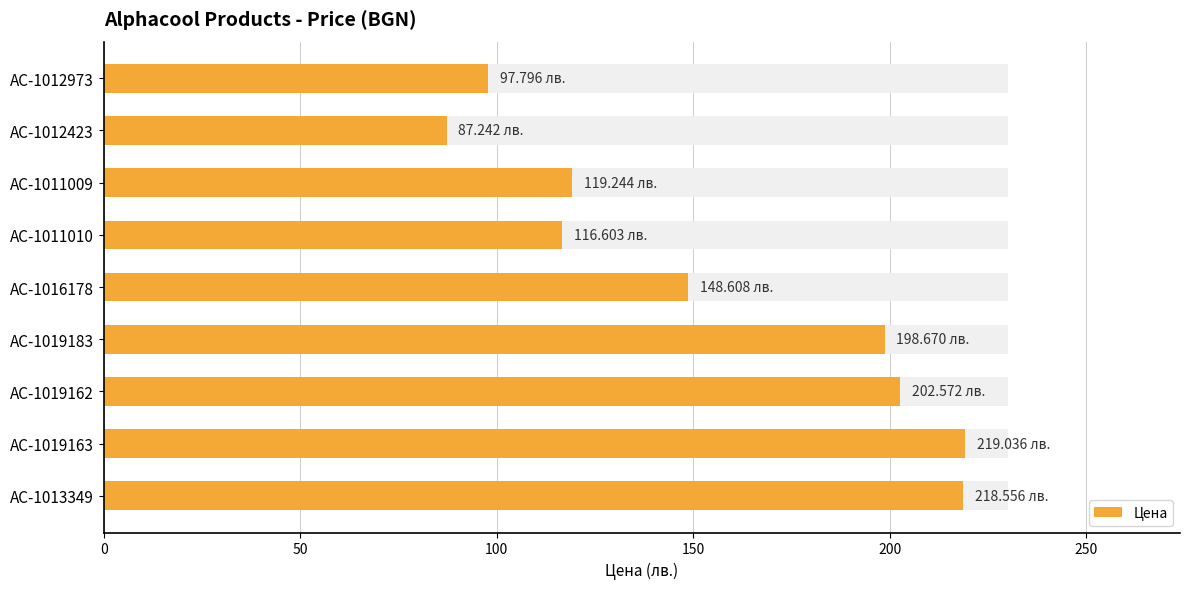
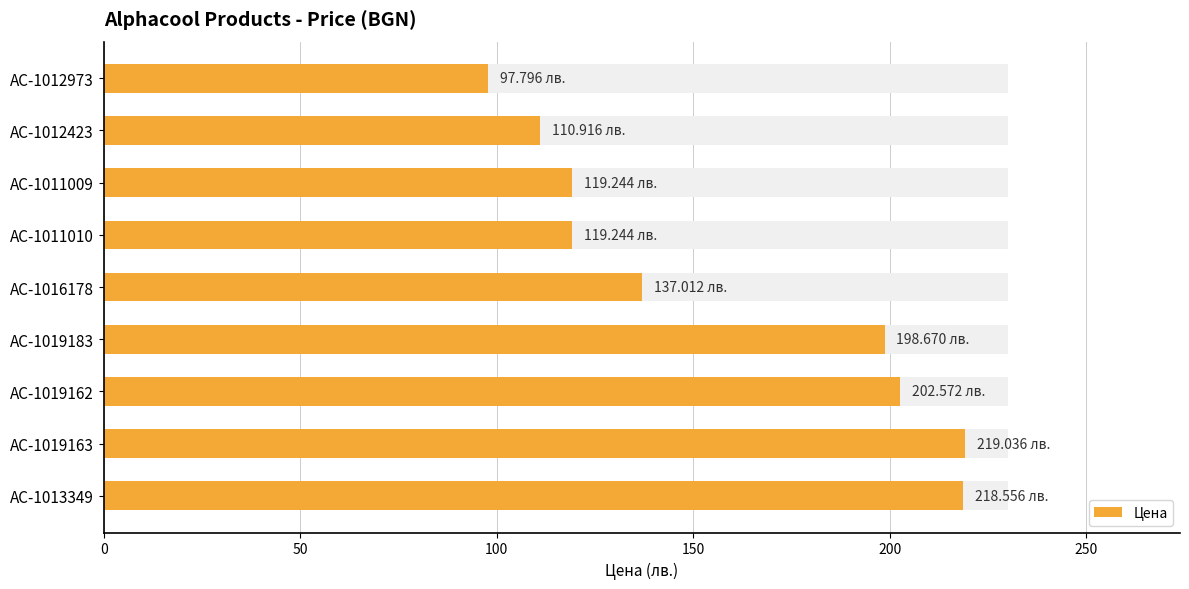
Цена, AC-1012423: 87.242 -> 110.916
Цена, AC-1011010: 116.603 -> 119.244
Цена, AC-1016178: 148.608 -> 137.012
